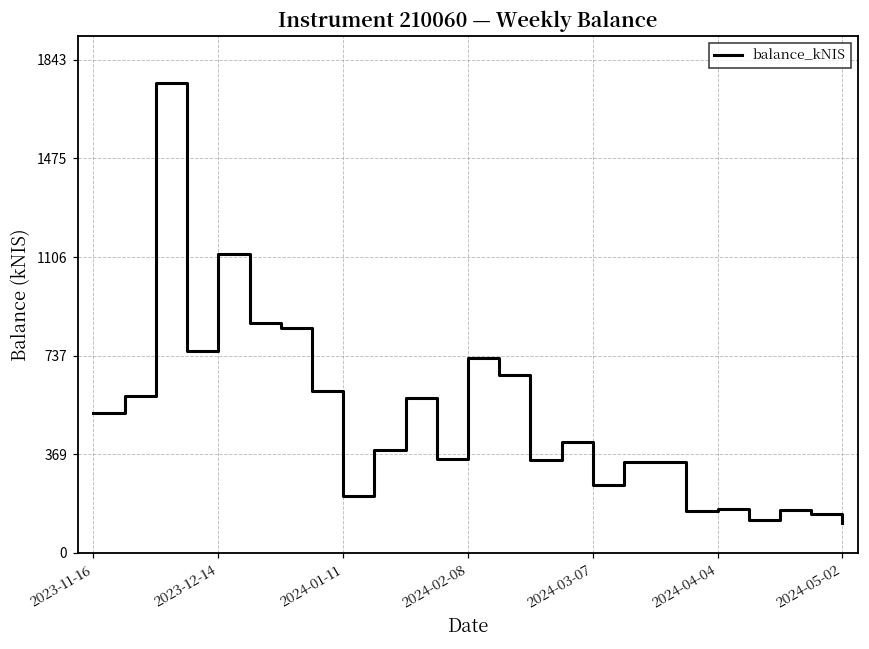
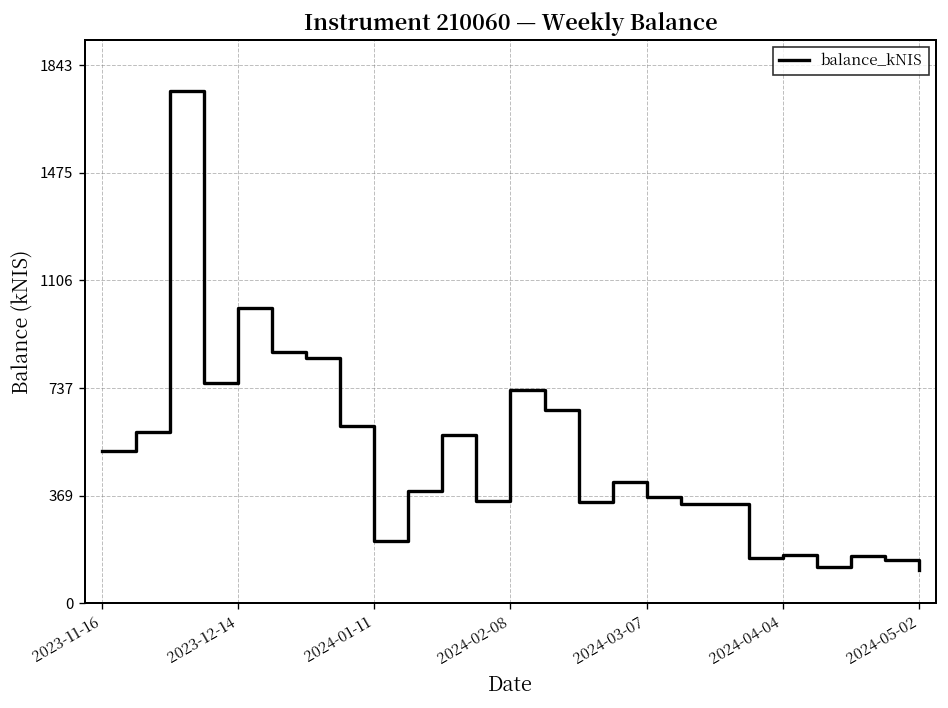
2023-12-14: 1120 -> 1010
2024-03-07: 250 -> 360
